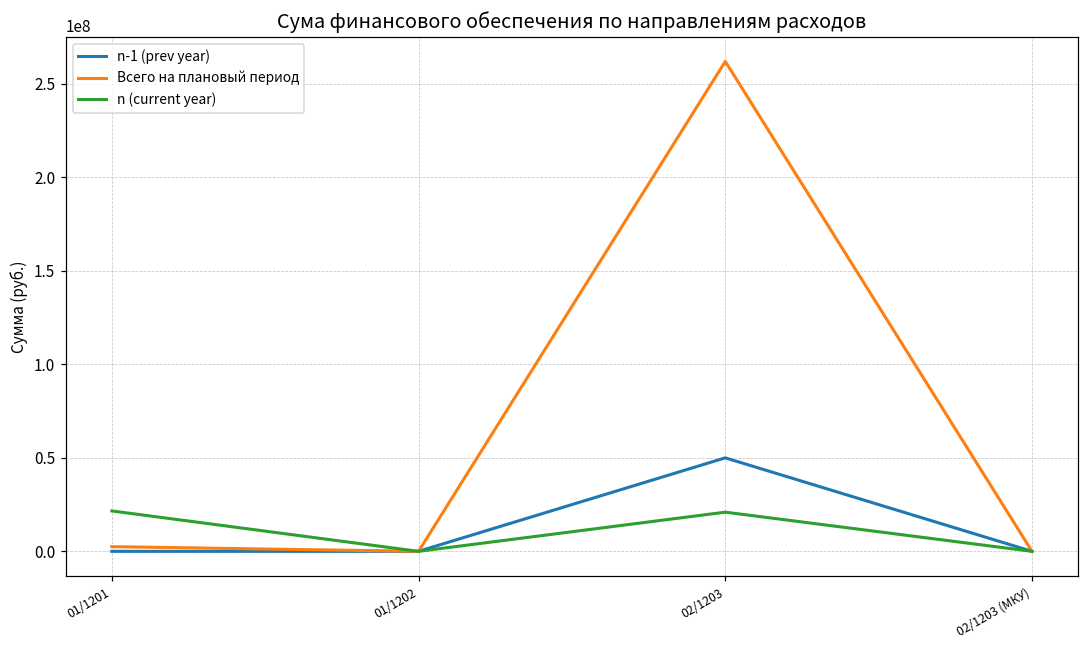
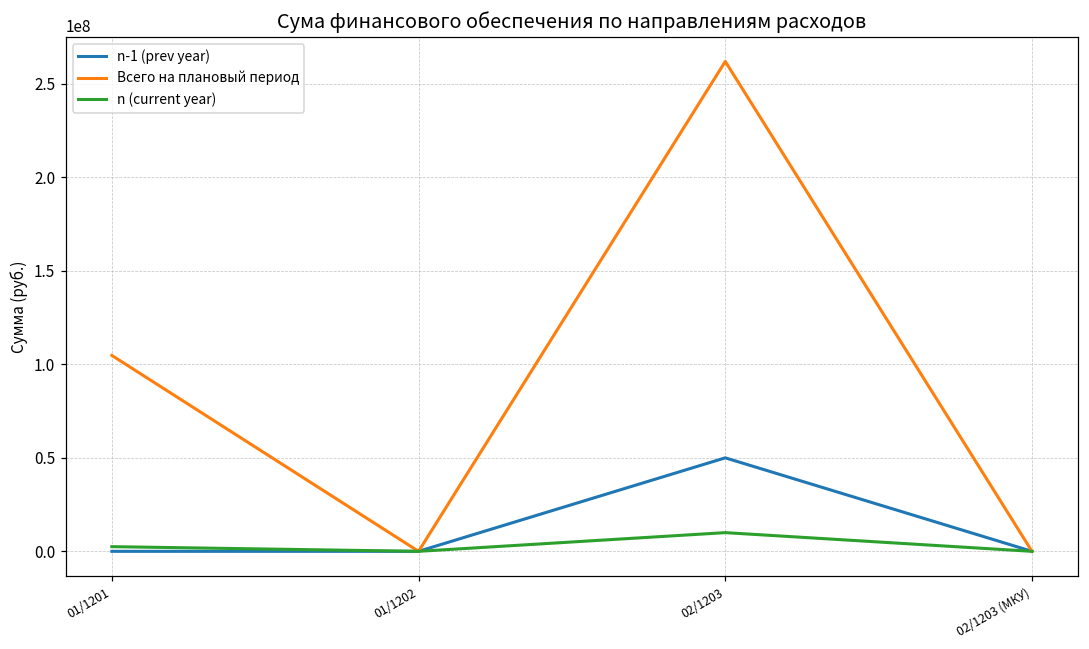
Всего на плановый период, 01/1201: 3000000 -> 105000000
n (current year), 01/1201: 22000000 -> 3000000
n (current year), 02/1203: 21000000 -> 10000000
